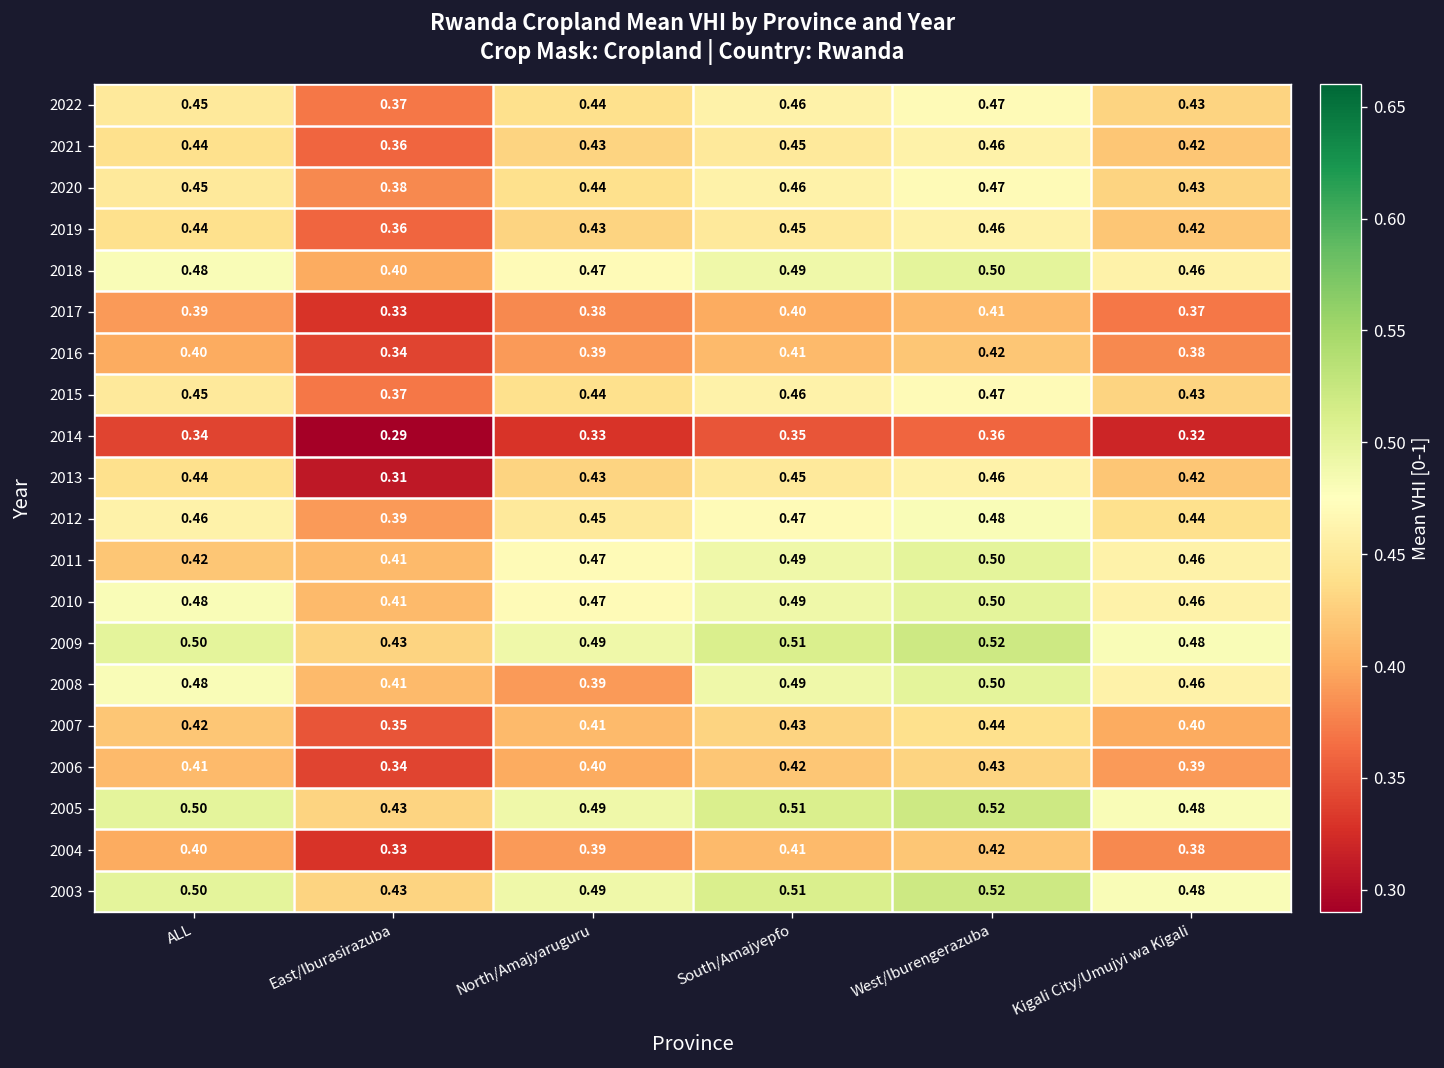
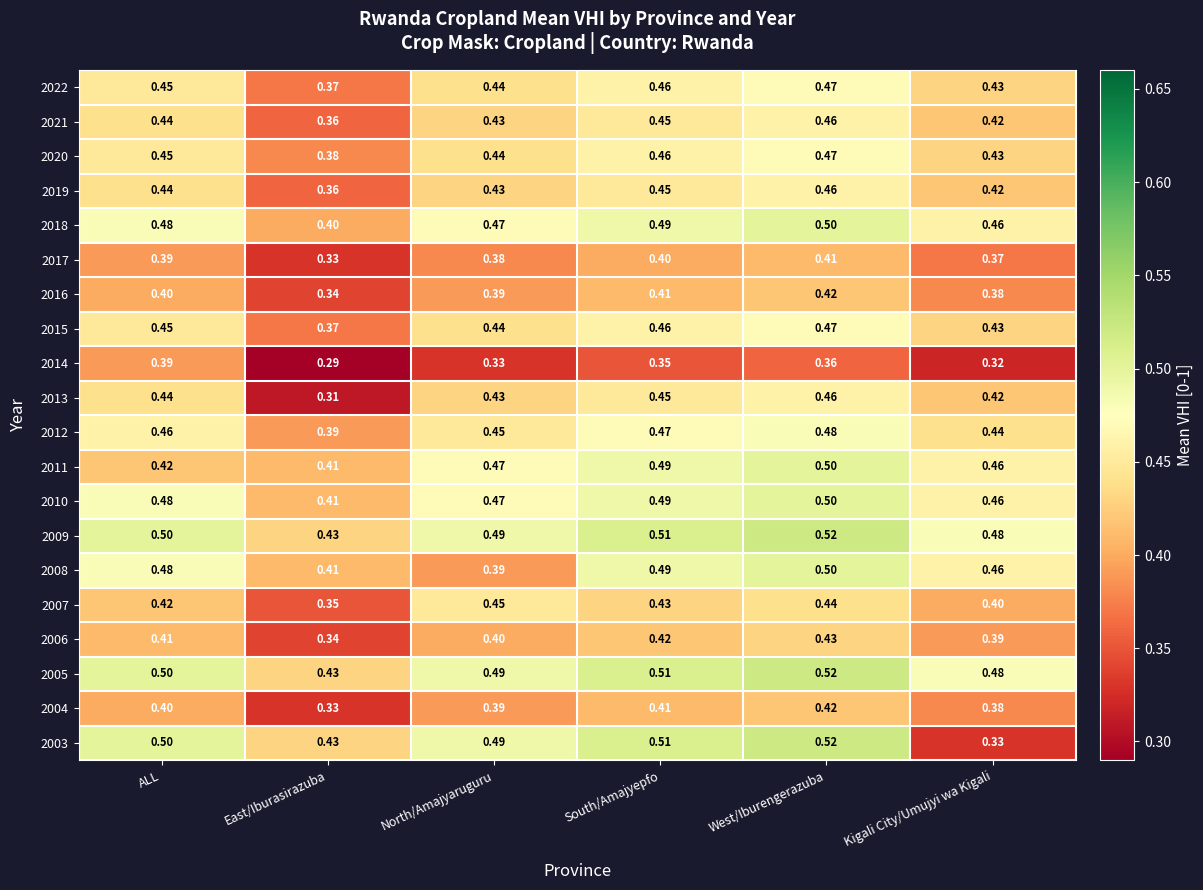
2014, ALL: 0.34 -> 0.39
2007, North/Amajyaruguru: 0.41 -> 0.45
2003, Kigali City/Umujyi wa Kigali: 0.48 -> 0.33
